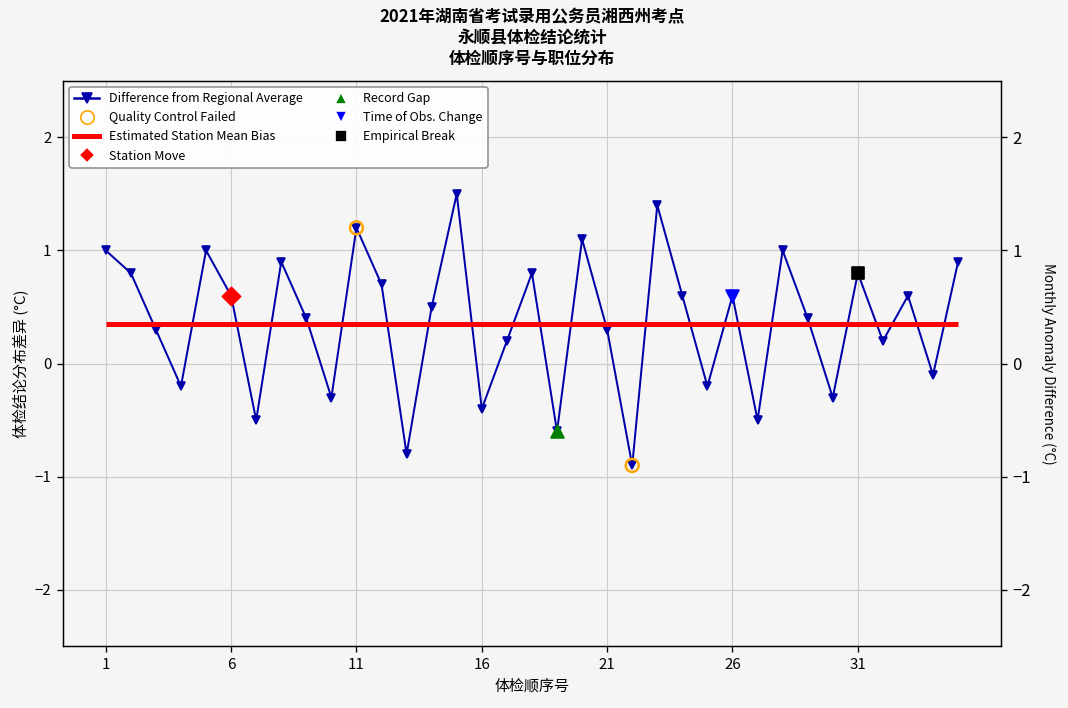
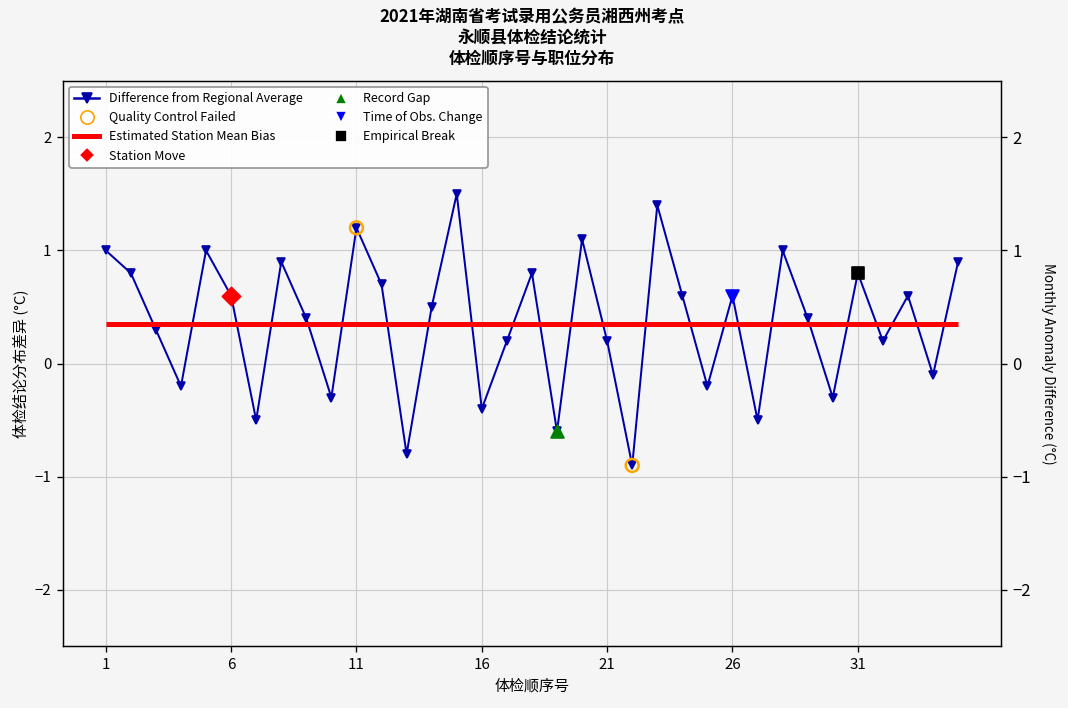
Difference from Regional Average, 21: 0.3 -> 0.2
